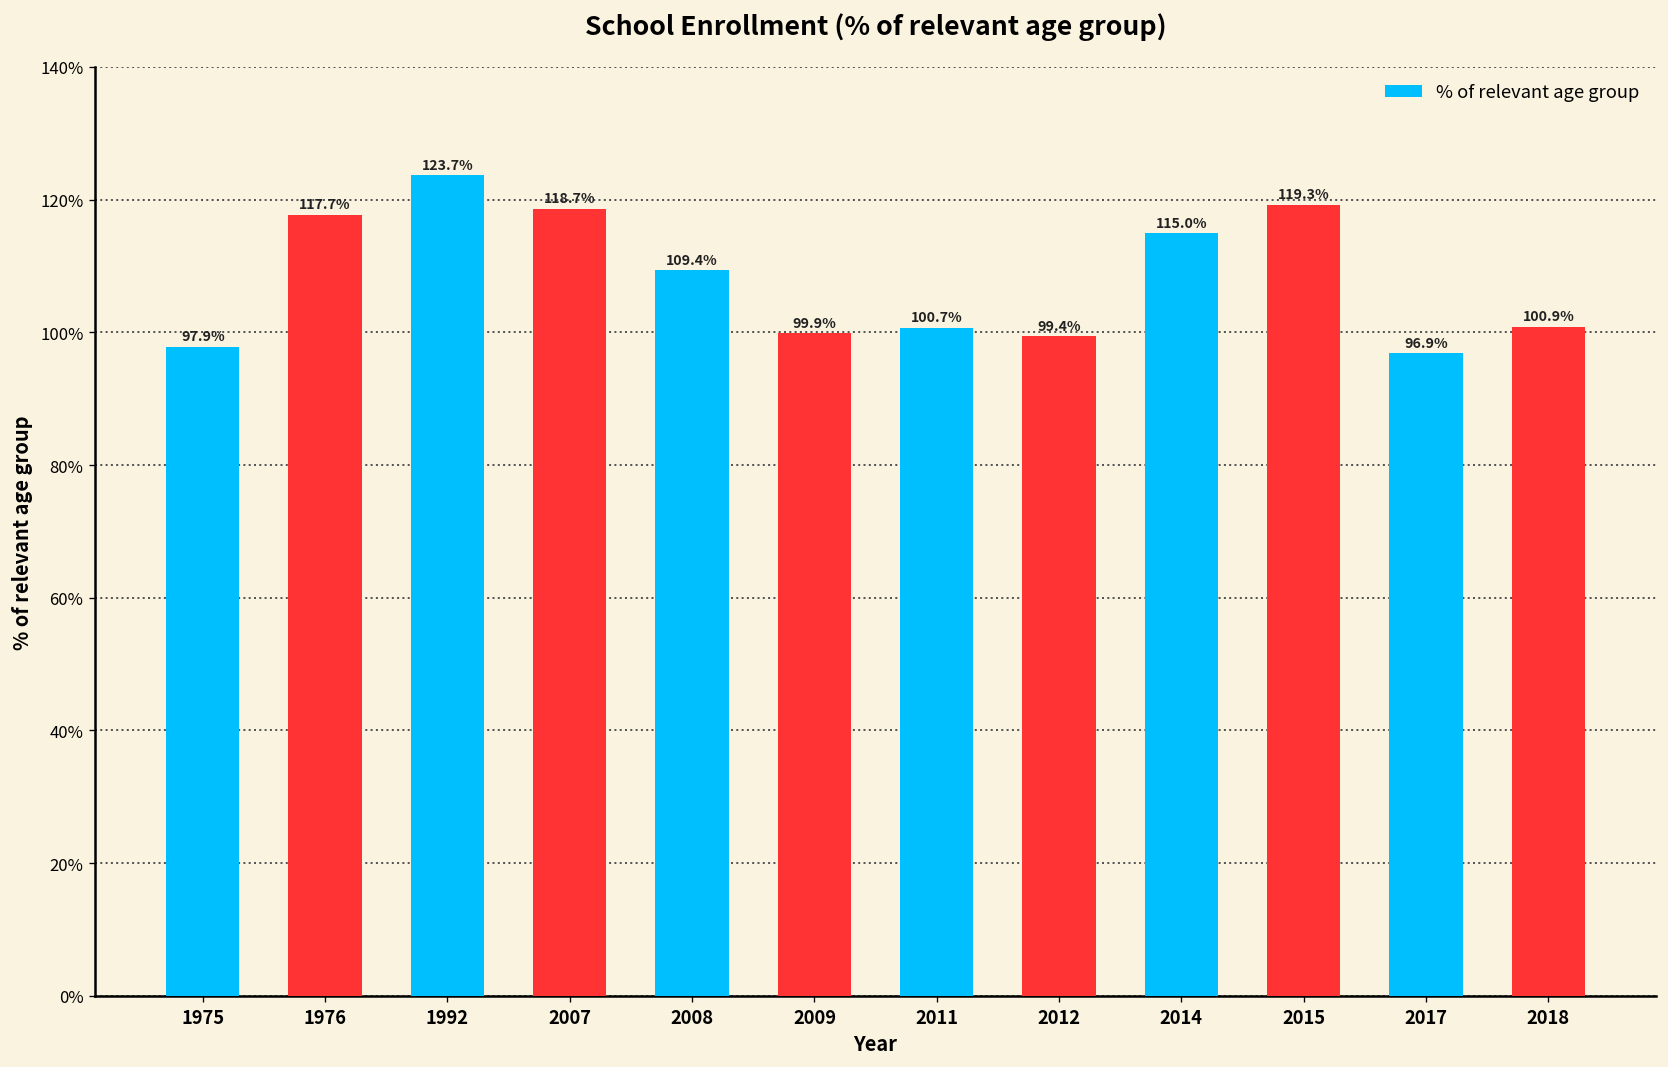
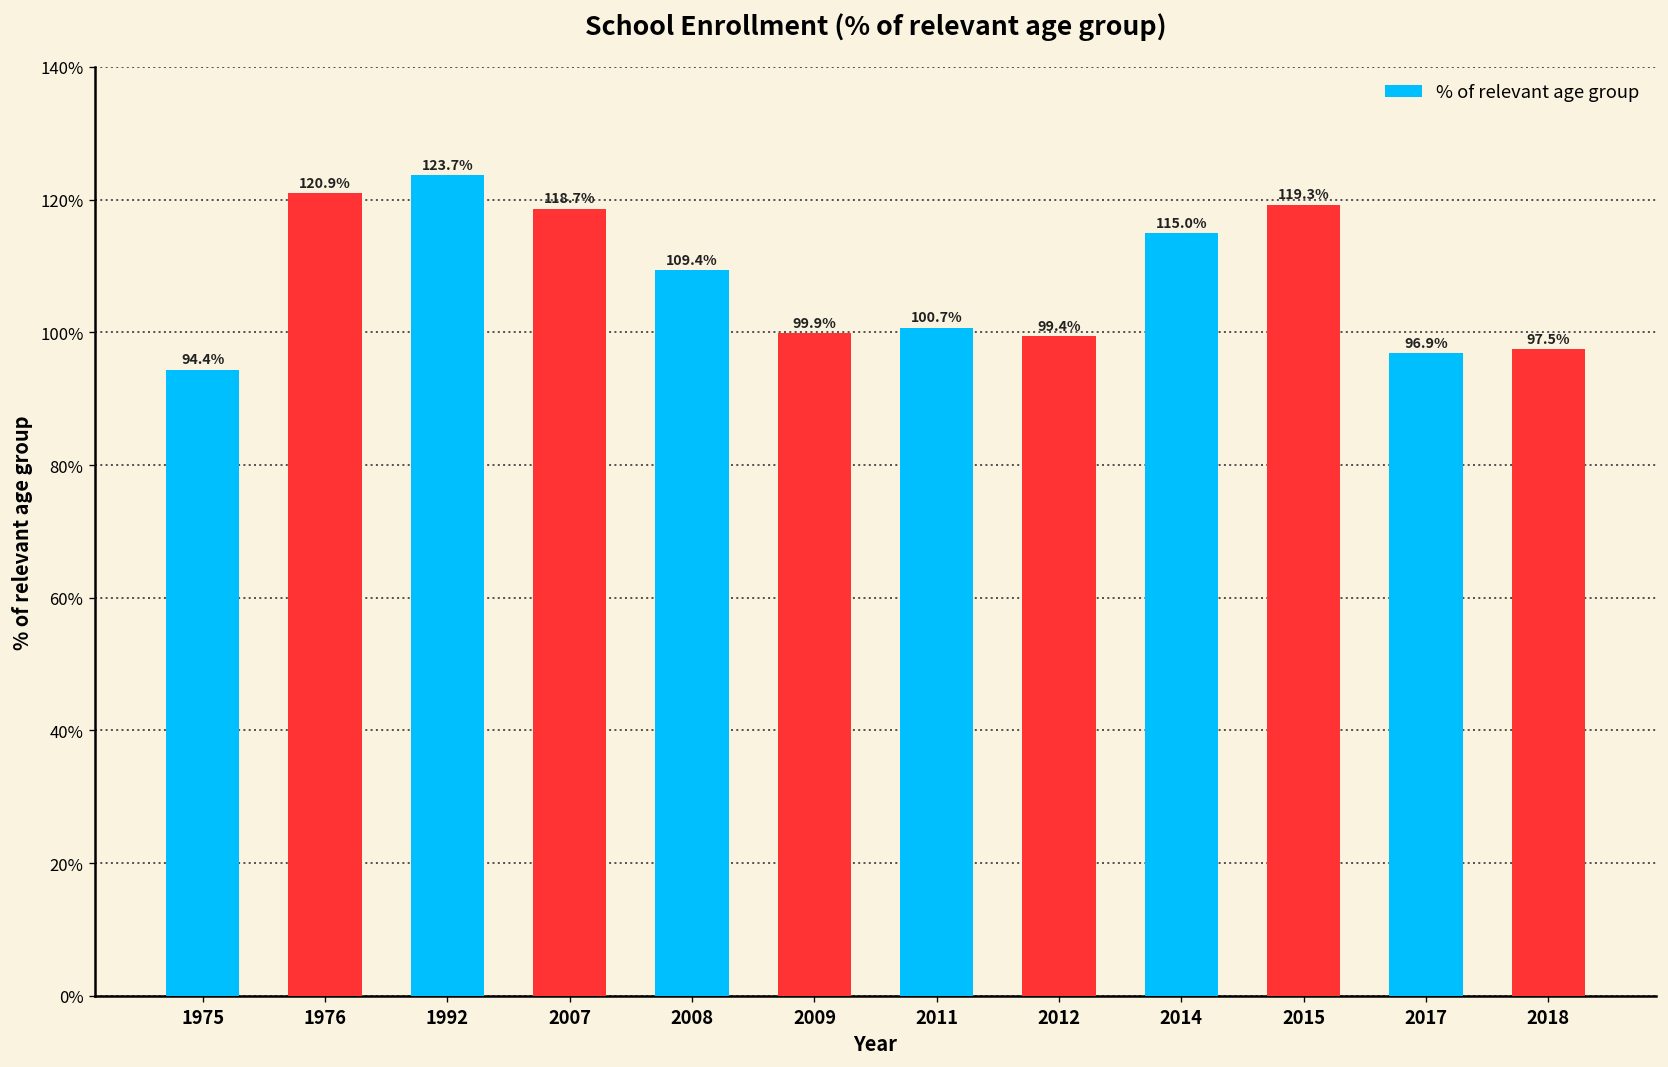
1975: 97.9% -> 94.4%
1976: 117.7% -> 120.9%
2018: 100.9% -> 97.5%
